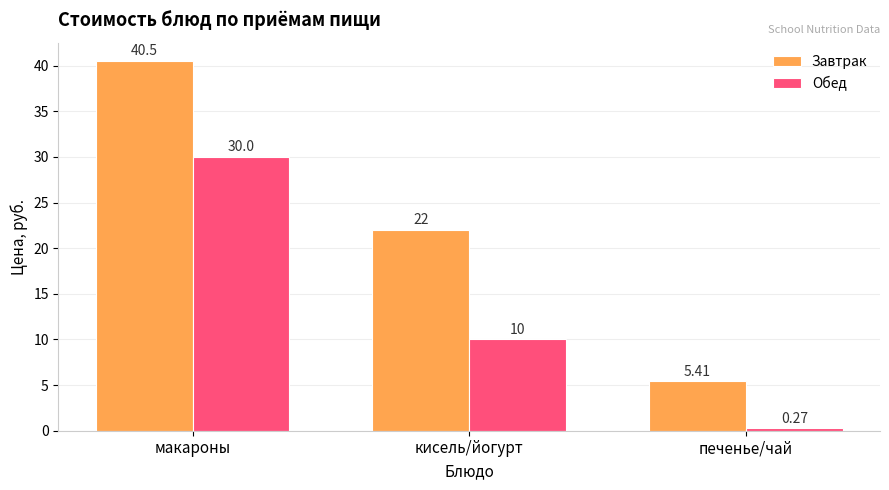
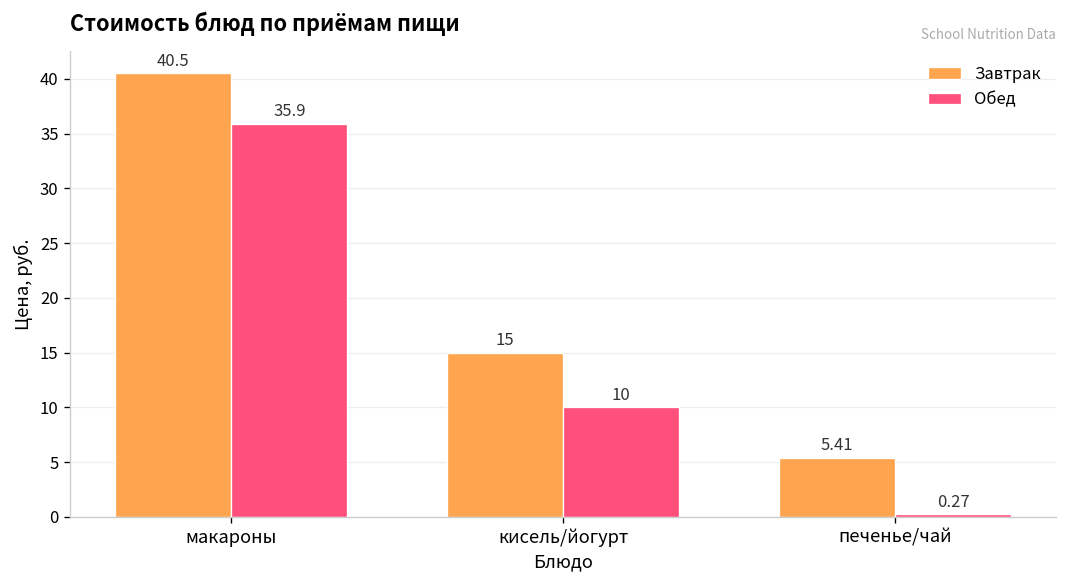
Обед, макароны: 30.0 -> 35.9
Завтрак, кисель/йогурт: 22 -> 15
